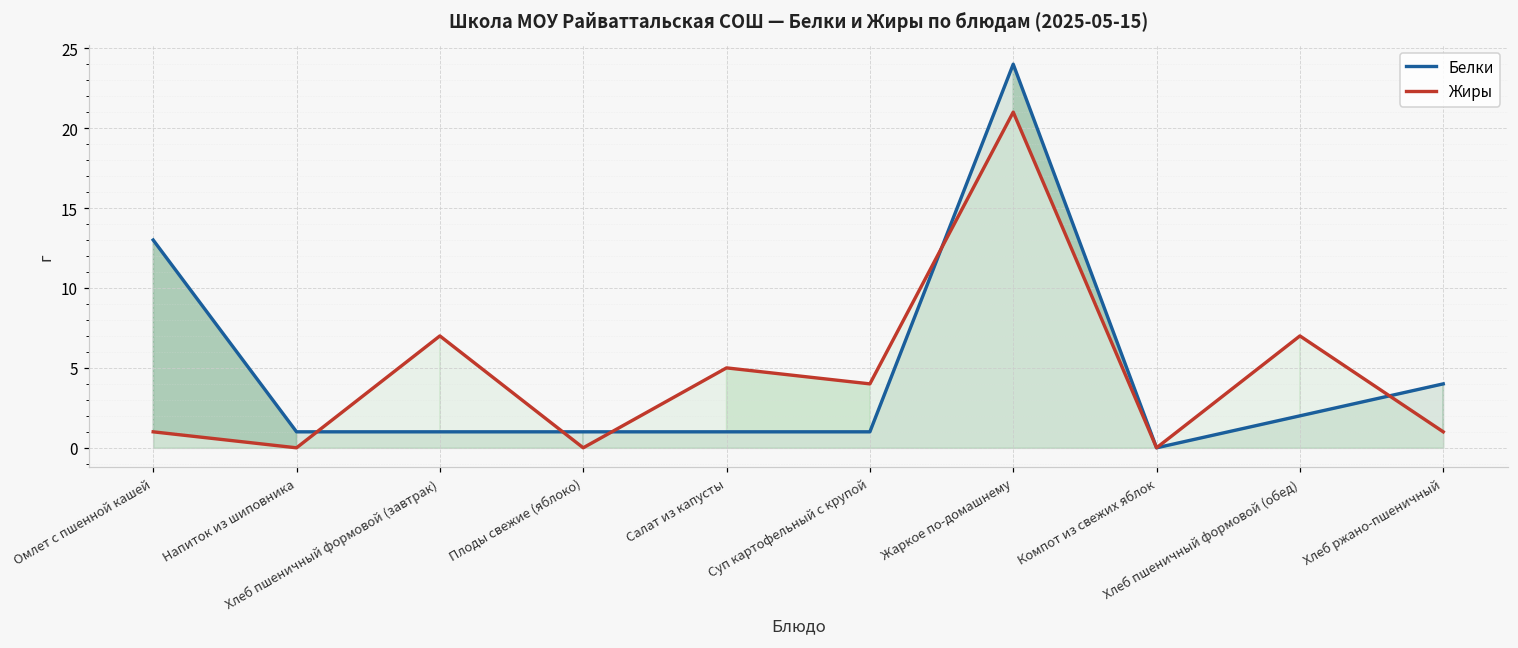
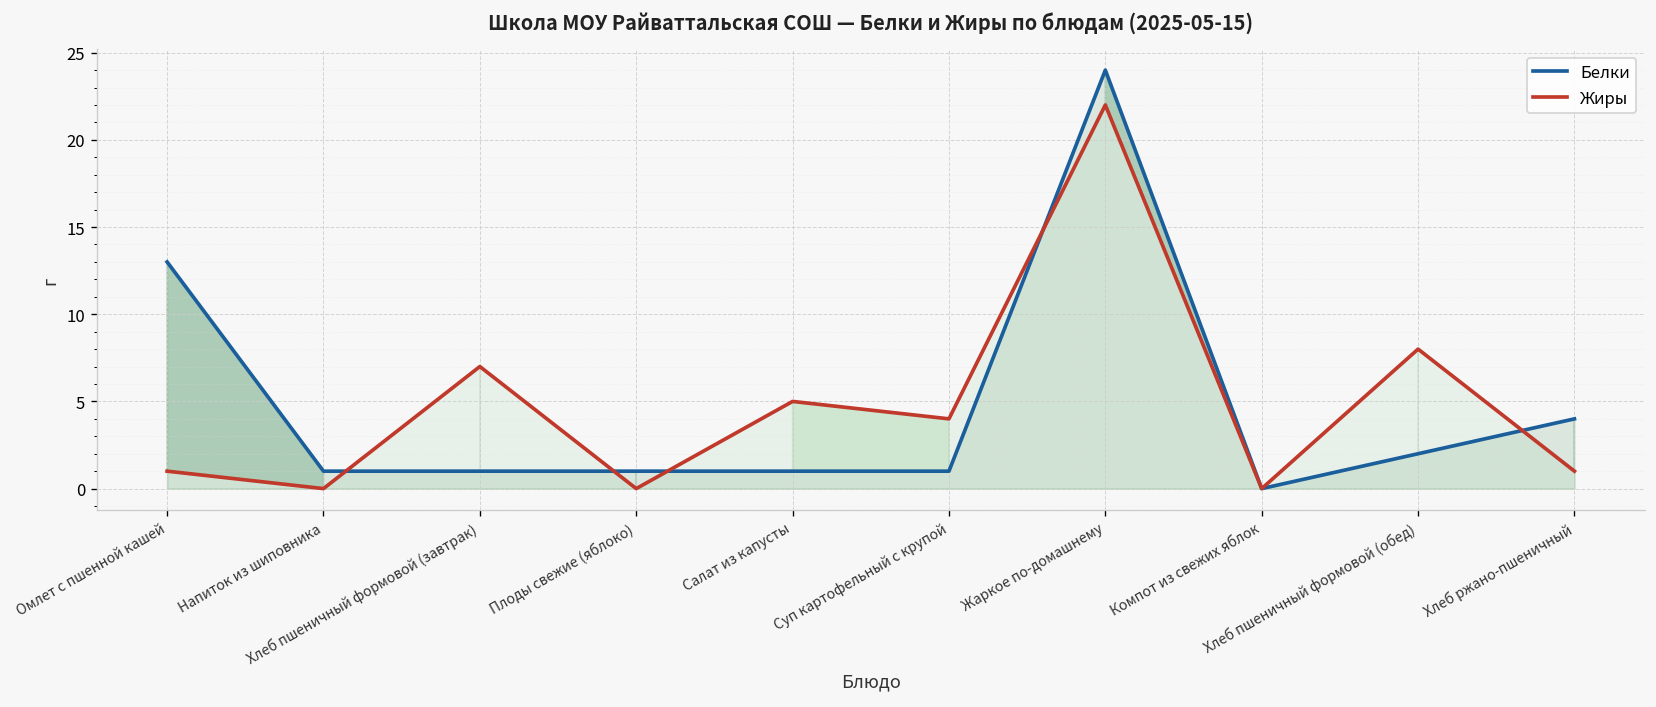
Жиры, Жаркое по-домашнему: 21 -> 22
Жиры, Хлеб пшеничный формовой (обед): 7 -> 8
